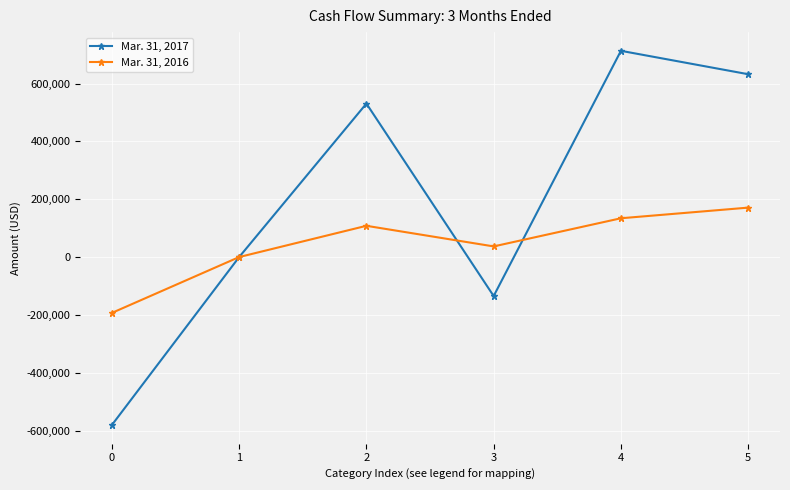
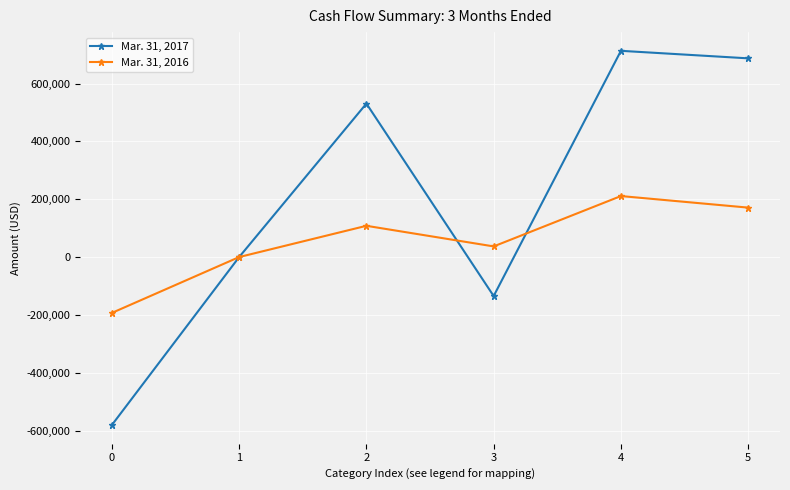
Mar. 31, 2016, 4: 130,000 -> 210,000
Mar. 31, 2017, 5: 630,000 -> 690,000
